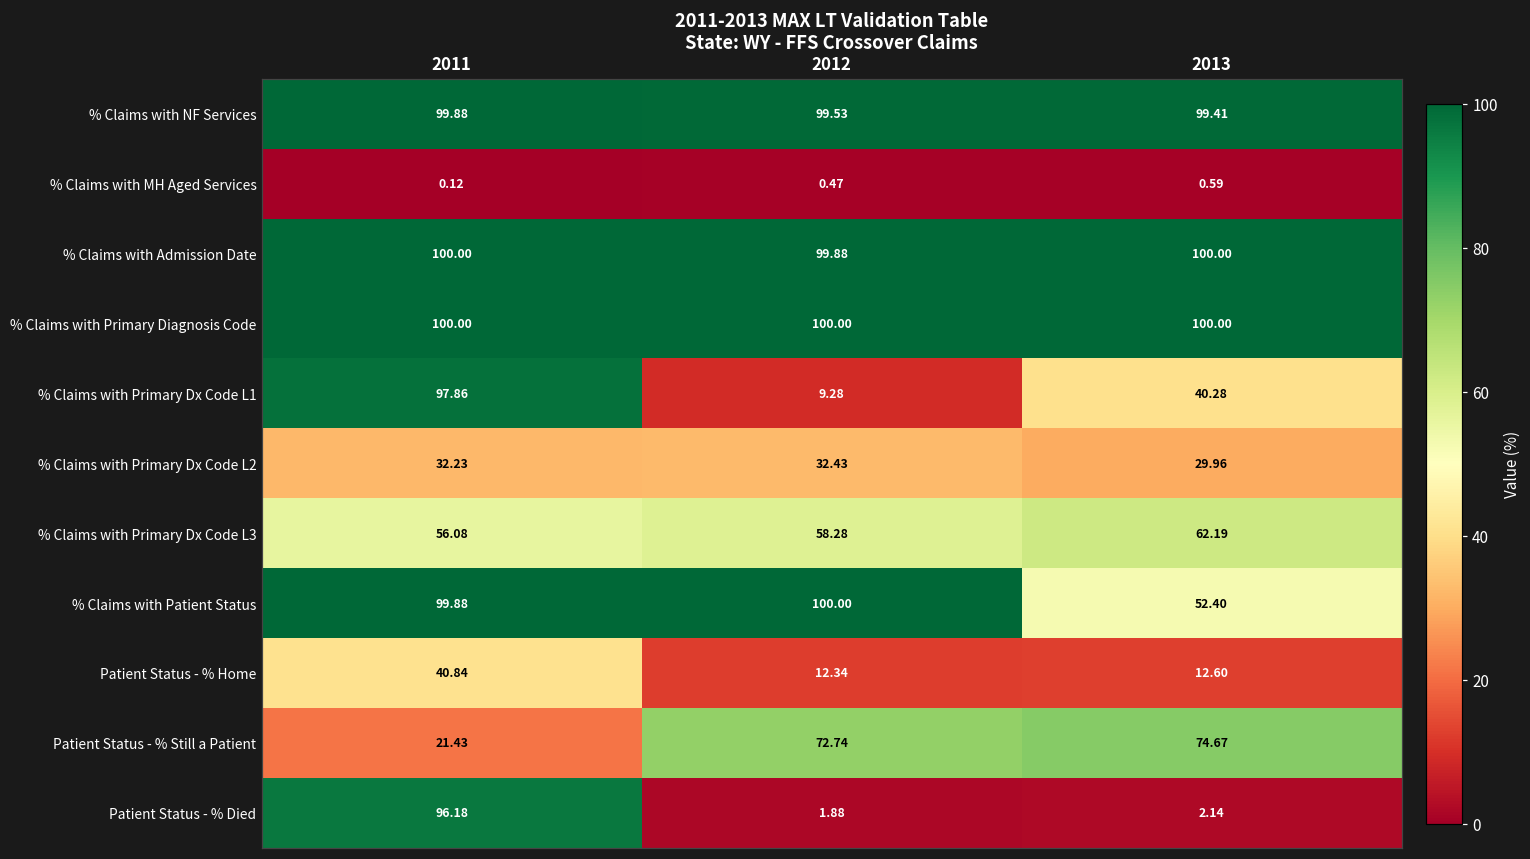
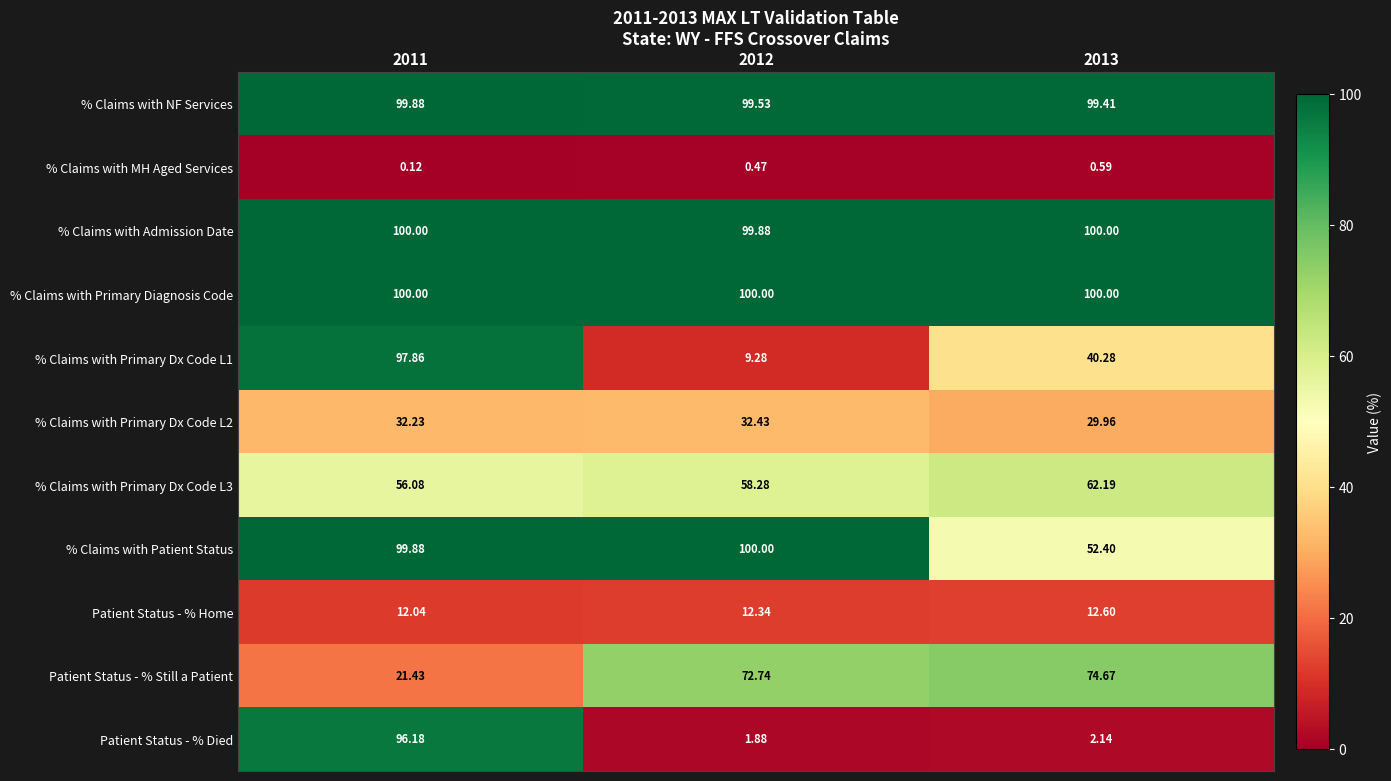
Patient Status - % Home, 2011: 40.84 -> 12.04
